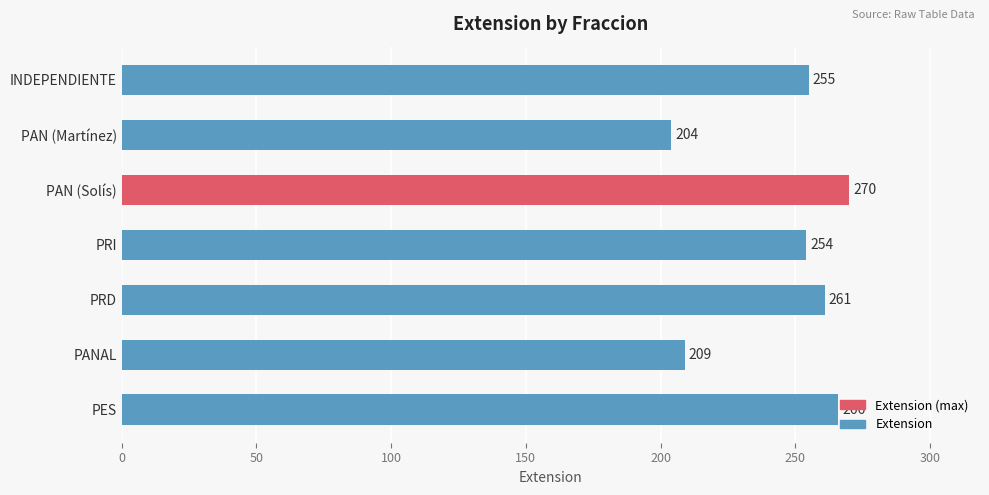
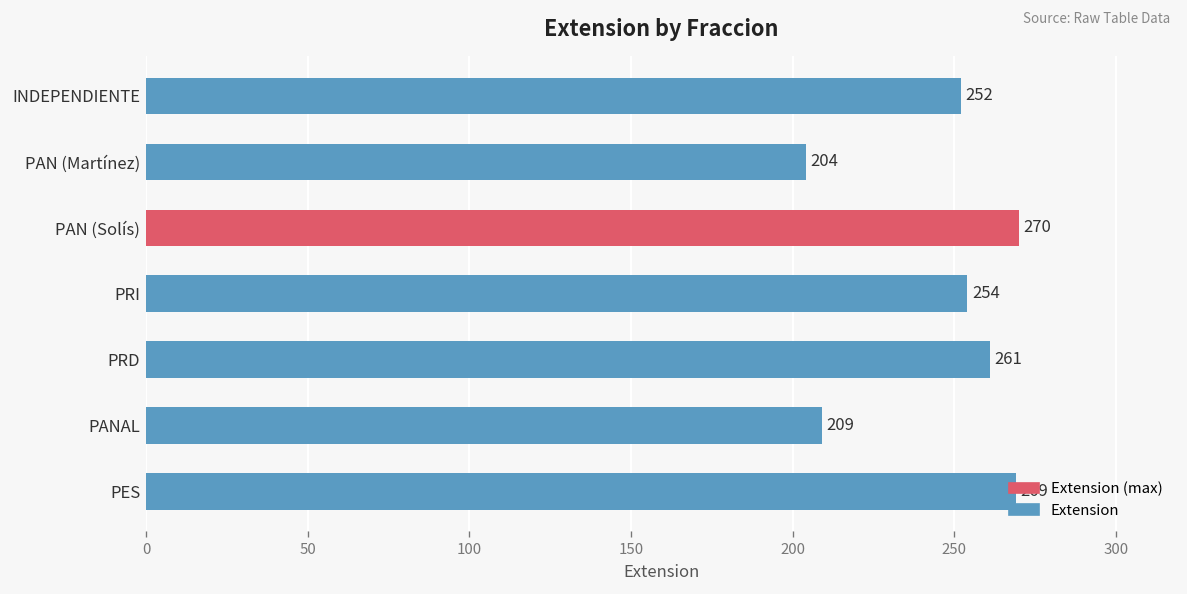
INDEPENDIENTE: 255 -> 252
PES: 266 -> 269
